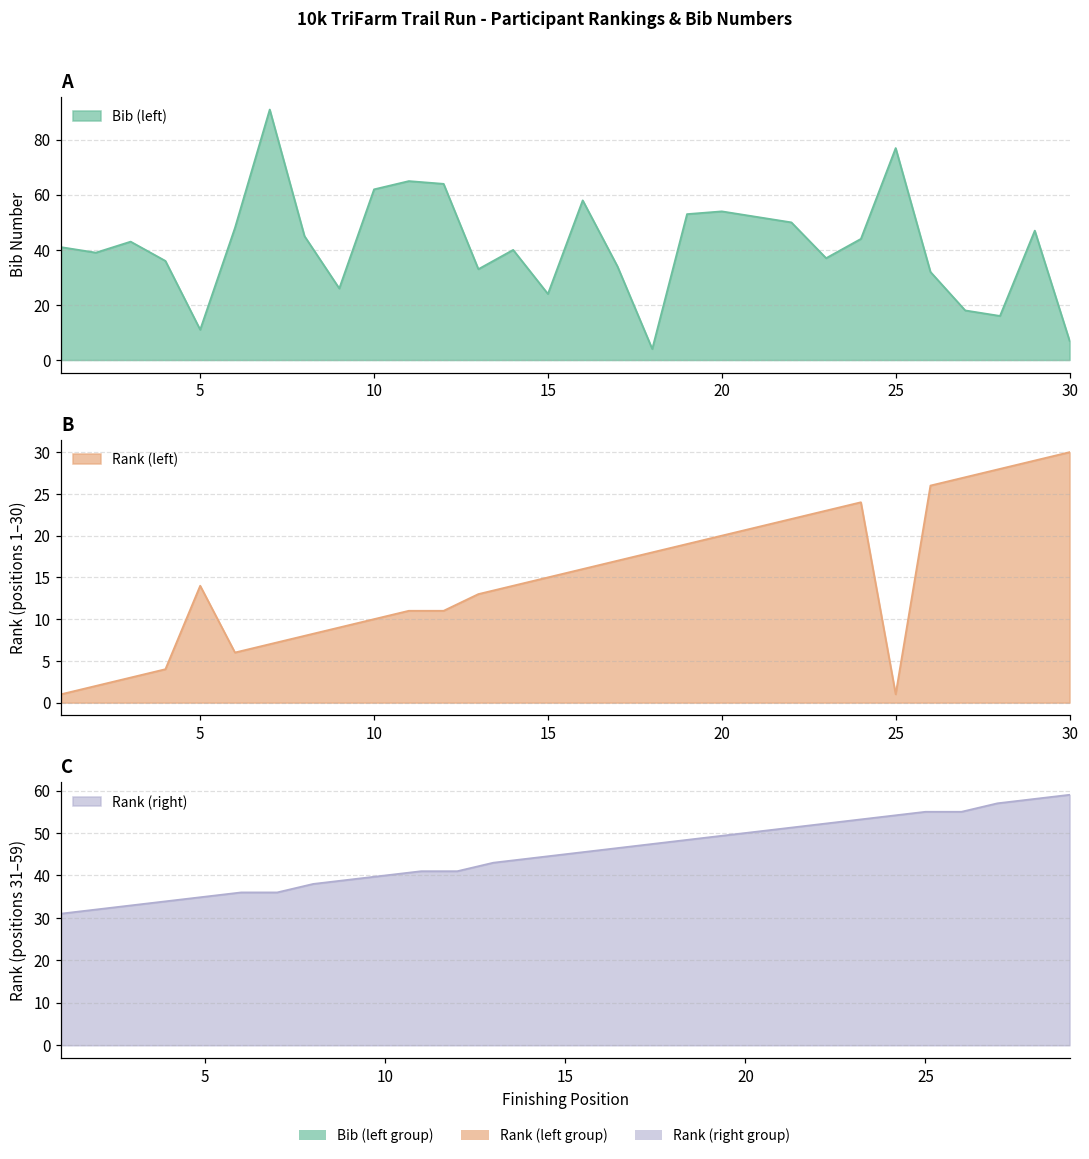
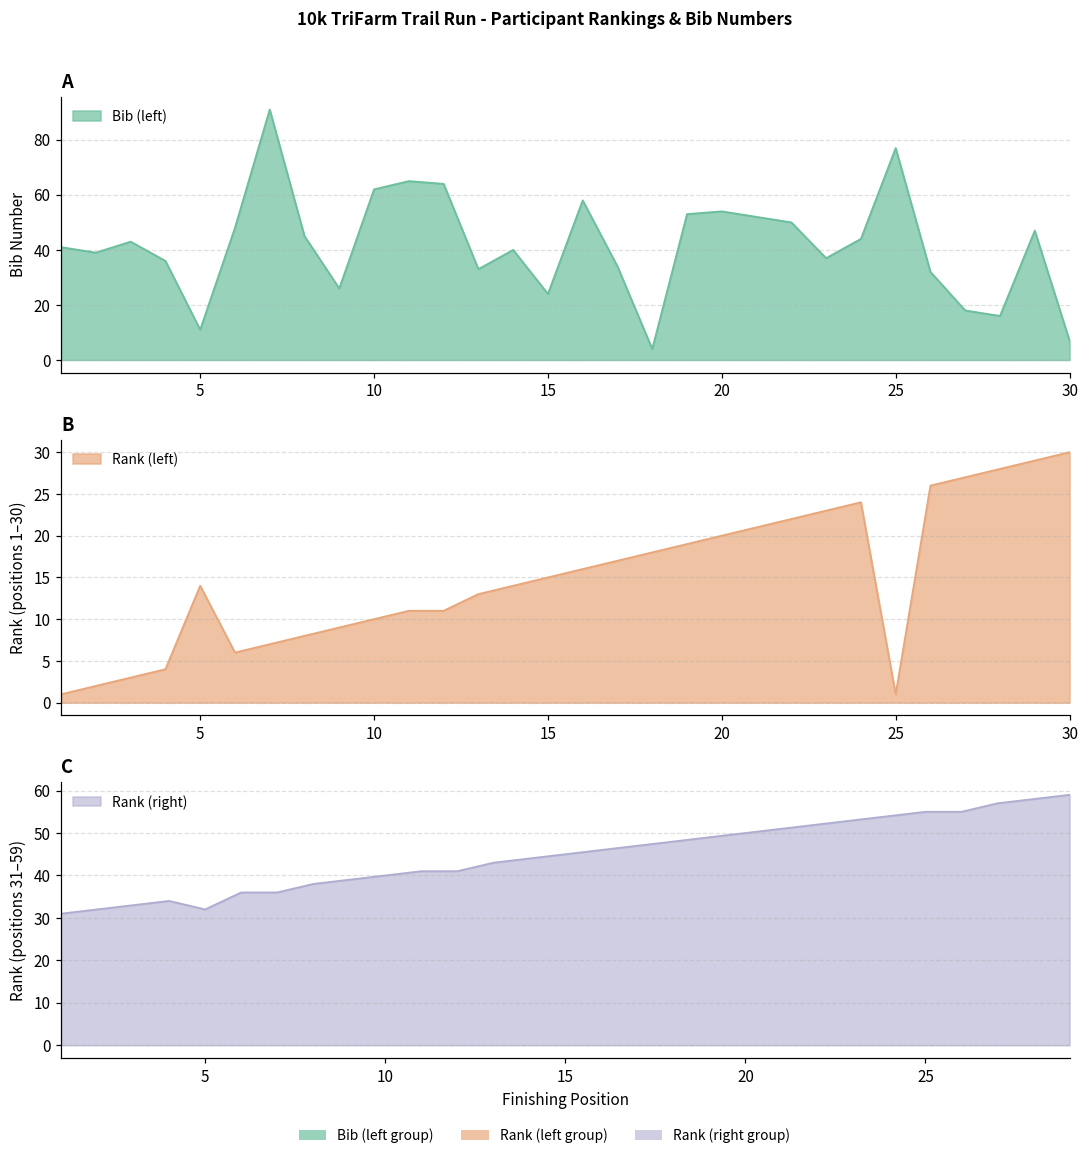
C, 5: 35 -> 32
